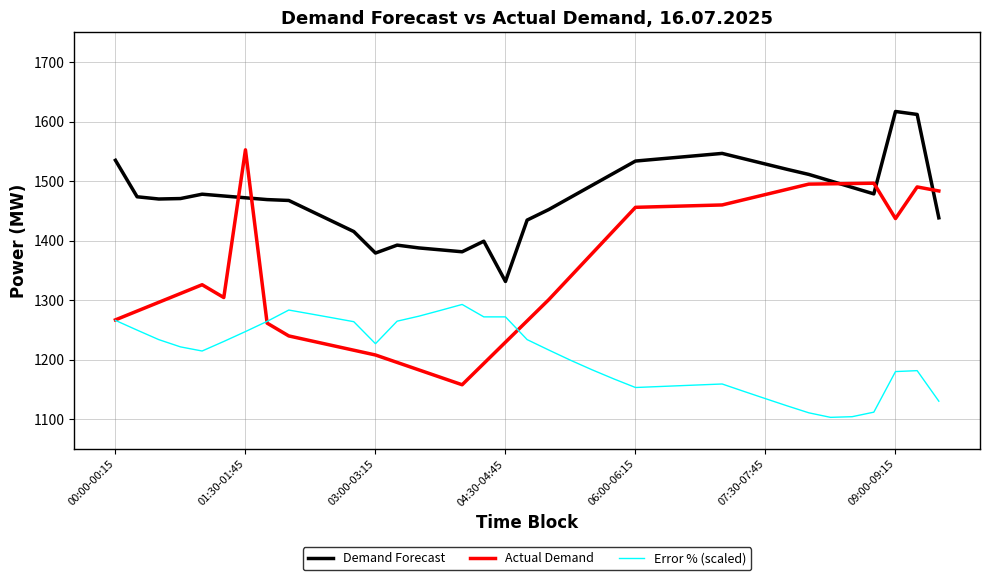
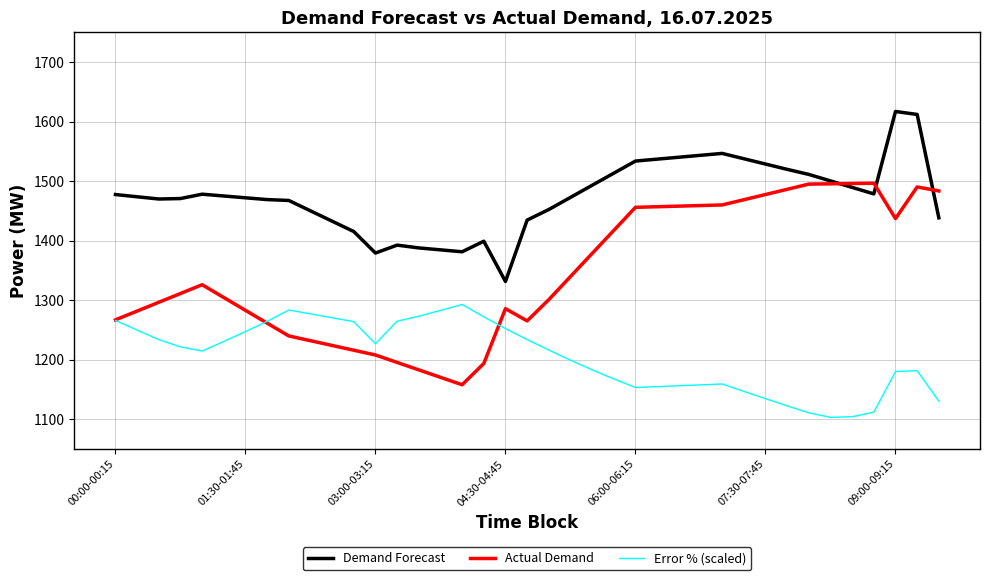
Demand Forecast, 00:00-00:15: 1530 -> 1480
Actual Demand, 01:30-01:45: 1550 -> 1280
Actual Demand, 04:30-04:45: 1230 -> 1290
Error % (scaled), 04:30-04:45: 1270 -> 1250
